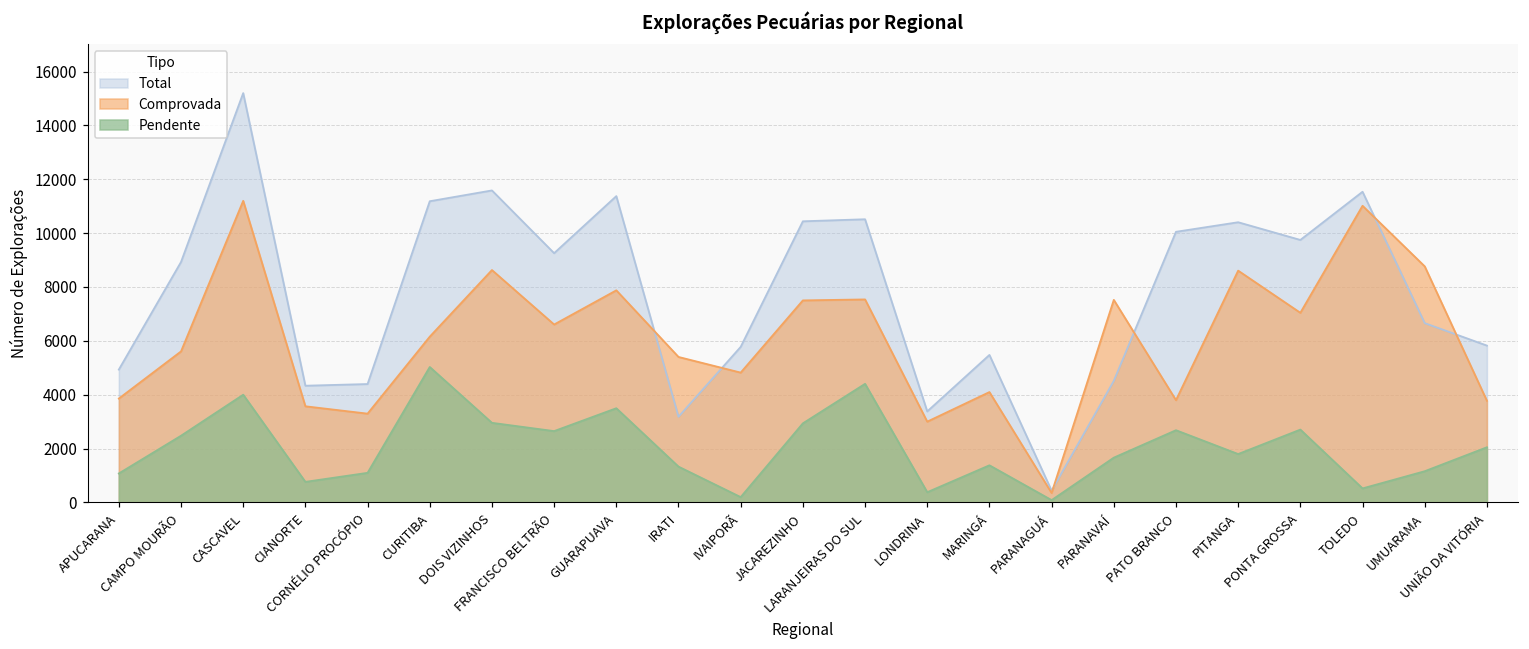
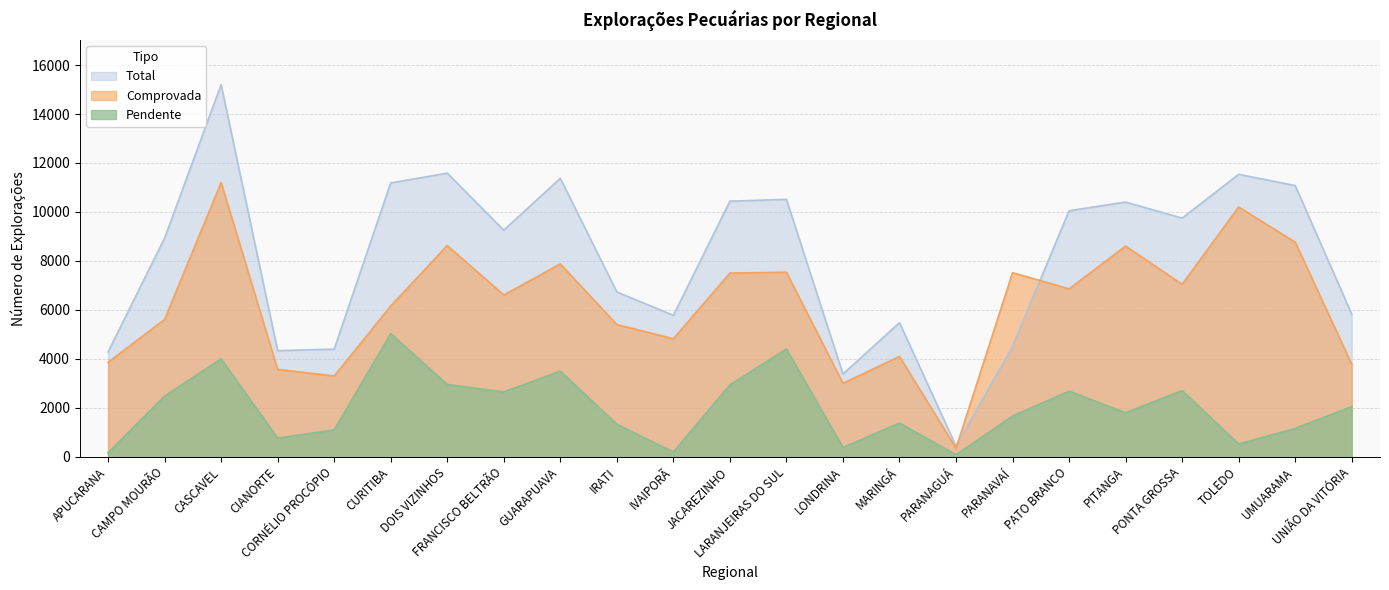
Total, APUCARANA: 4900 -> 4300
Pendente, APUCARANA: 1100 -> 200
Total, IRATI: 3200 -> 6700
Comprovada, PATO BRANCO: 3800 -> 6900
Comprovada, TOLEDO: 11000 -> 10200
Total, UMUARAMA: 6700 -> 11100
